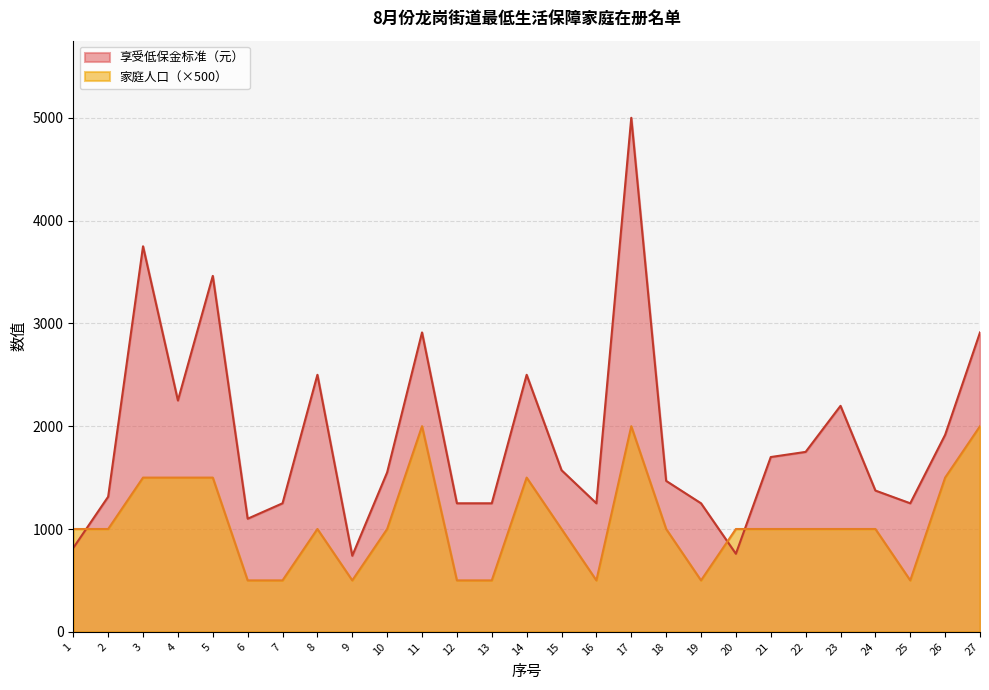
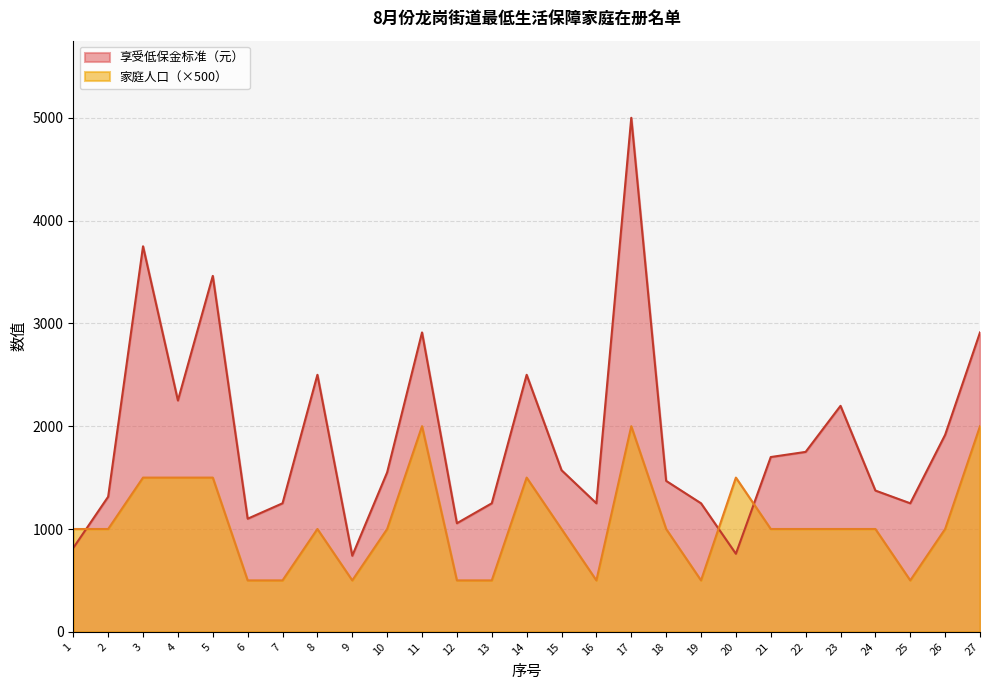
享受低保金标准（元）, 12: 1250 -> 1060
家庭人口（×500）, 20: 1000 -> 1500
家庭人口（×500）, 26: 1500 -> 1000
